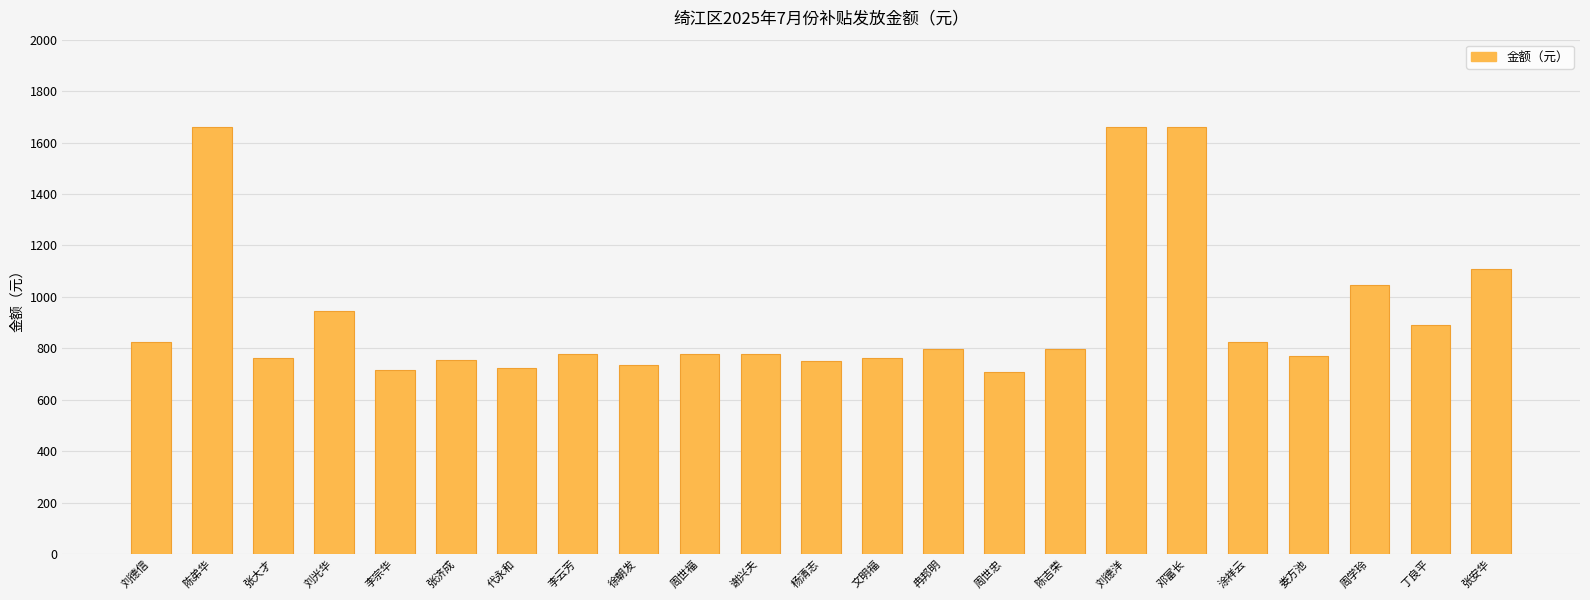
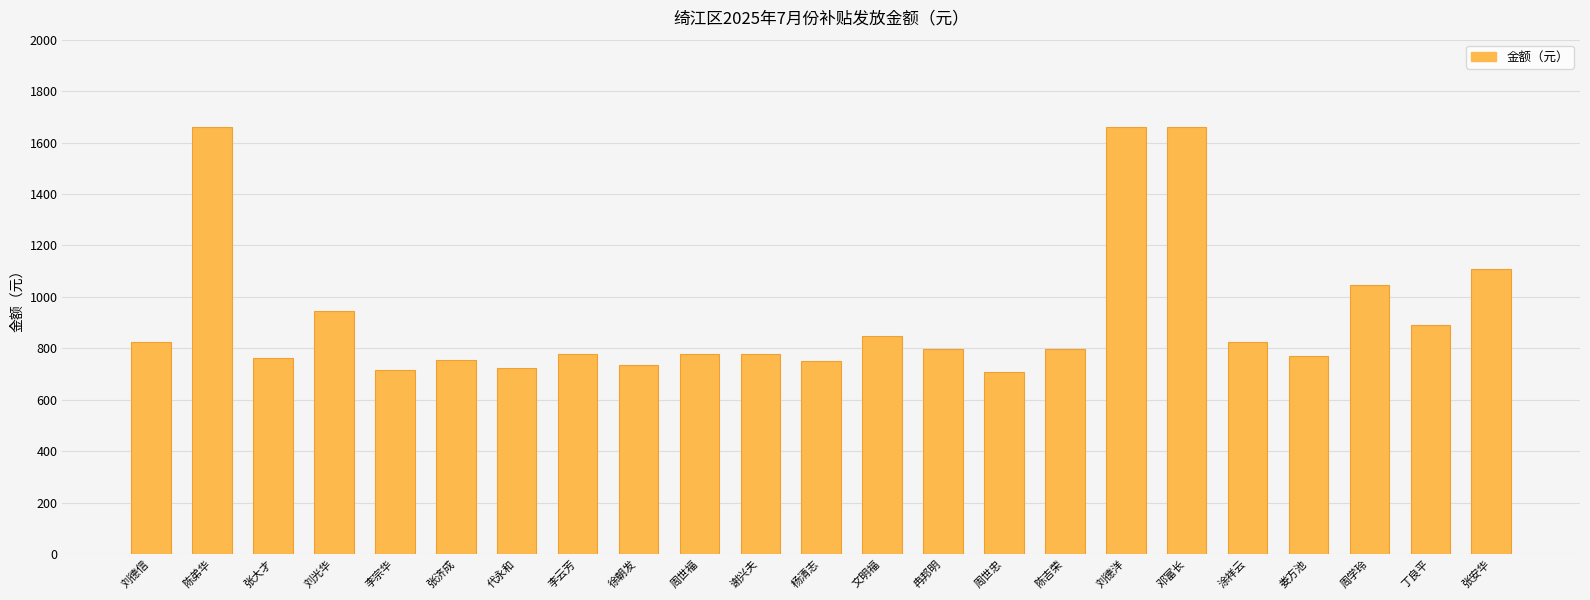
文明福: 760 -> 850
